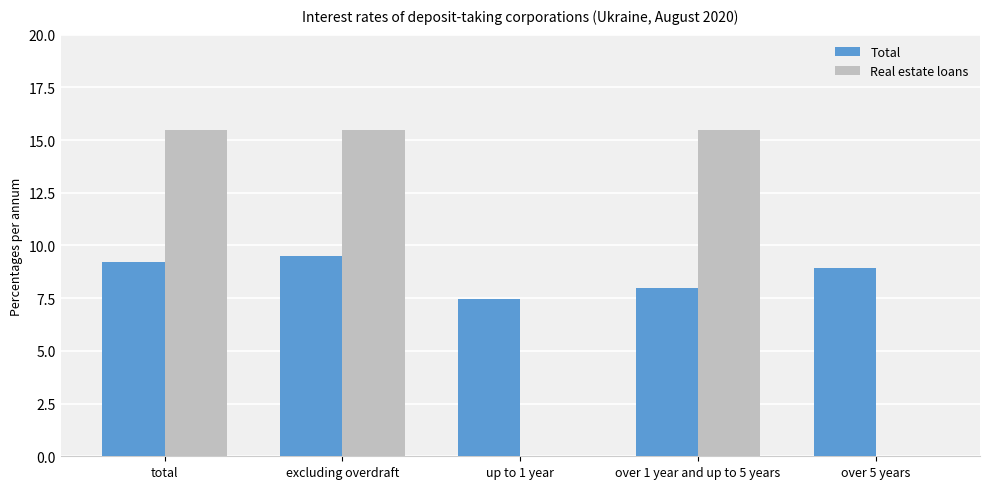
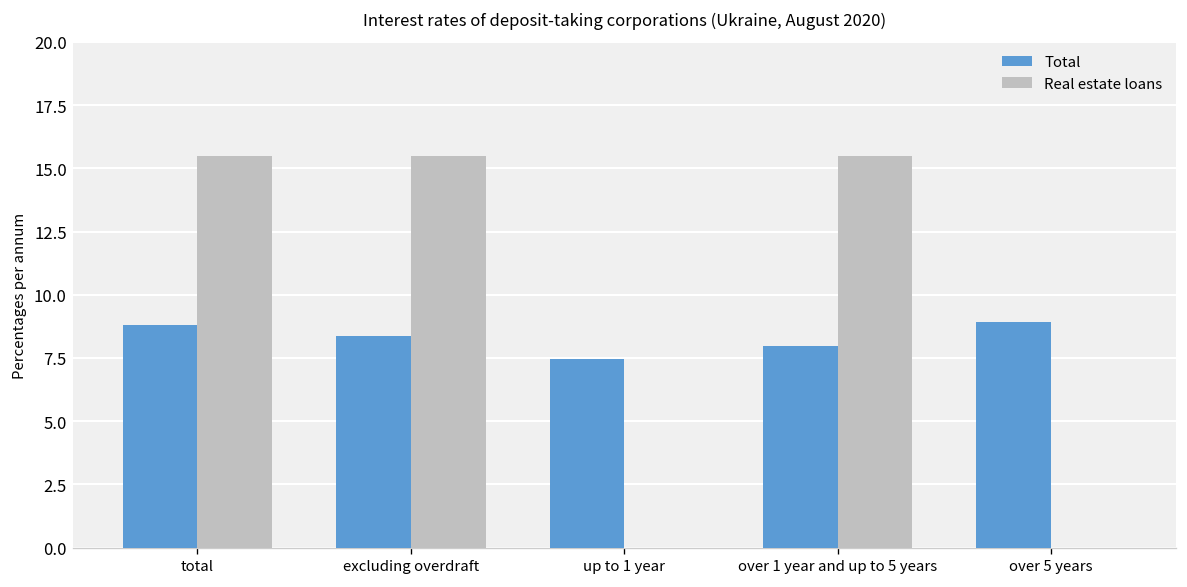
Total, total: 9.2 -> 8.8
Total, excluding overdraft: 9.5 -> 8.4
